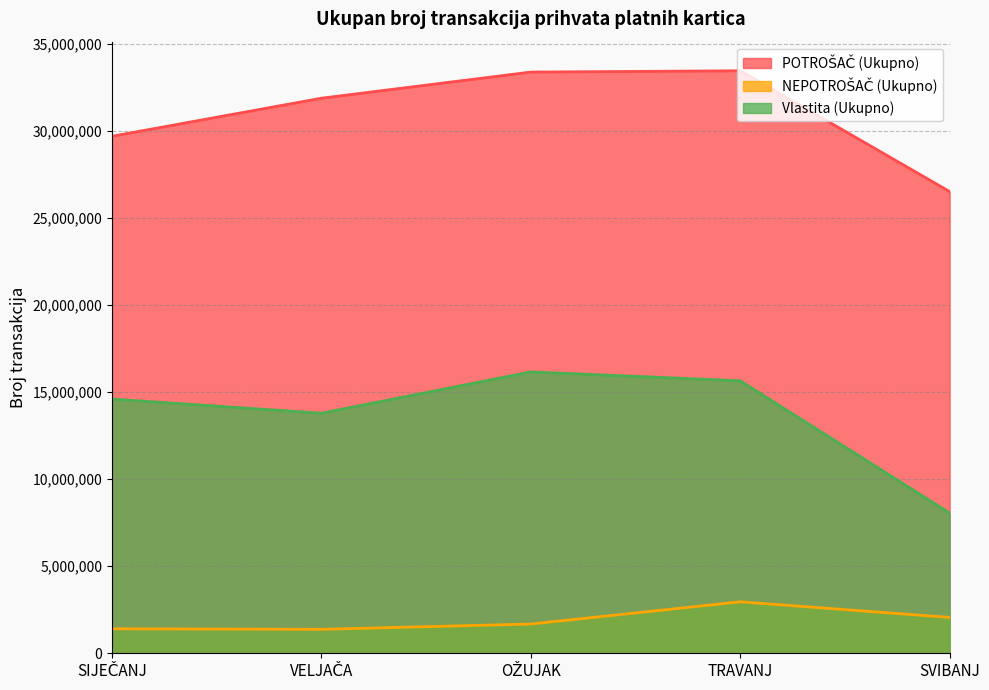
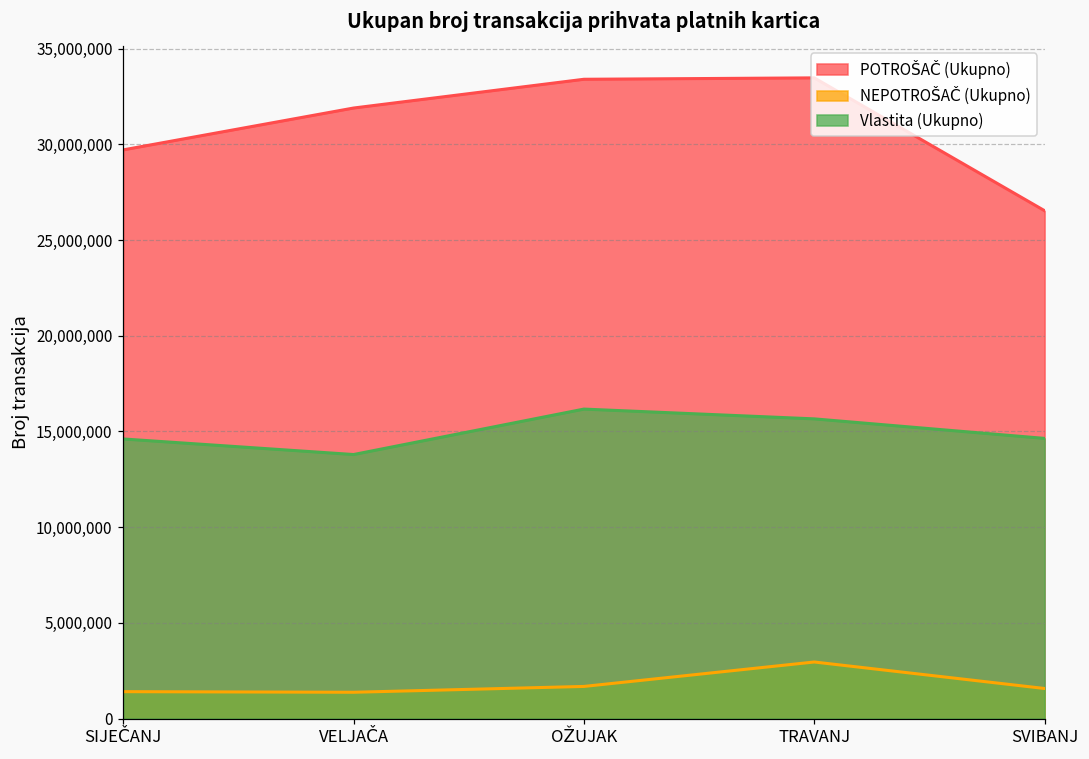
NEPOTROŠAČ (Ukupno), SVIBANJ: 2,100,000 -> 1,600,000
Vlastita (Ukupno), SVIBANJ: 8,100,000 -> 14,600,000
